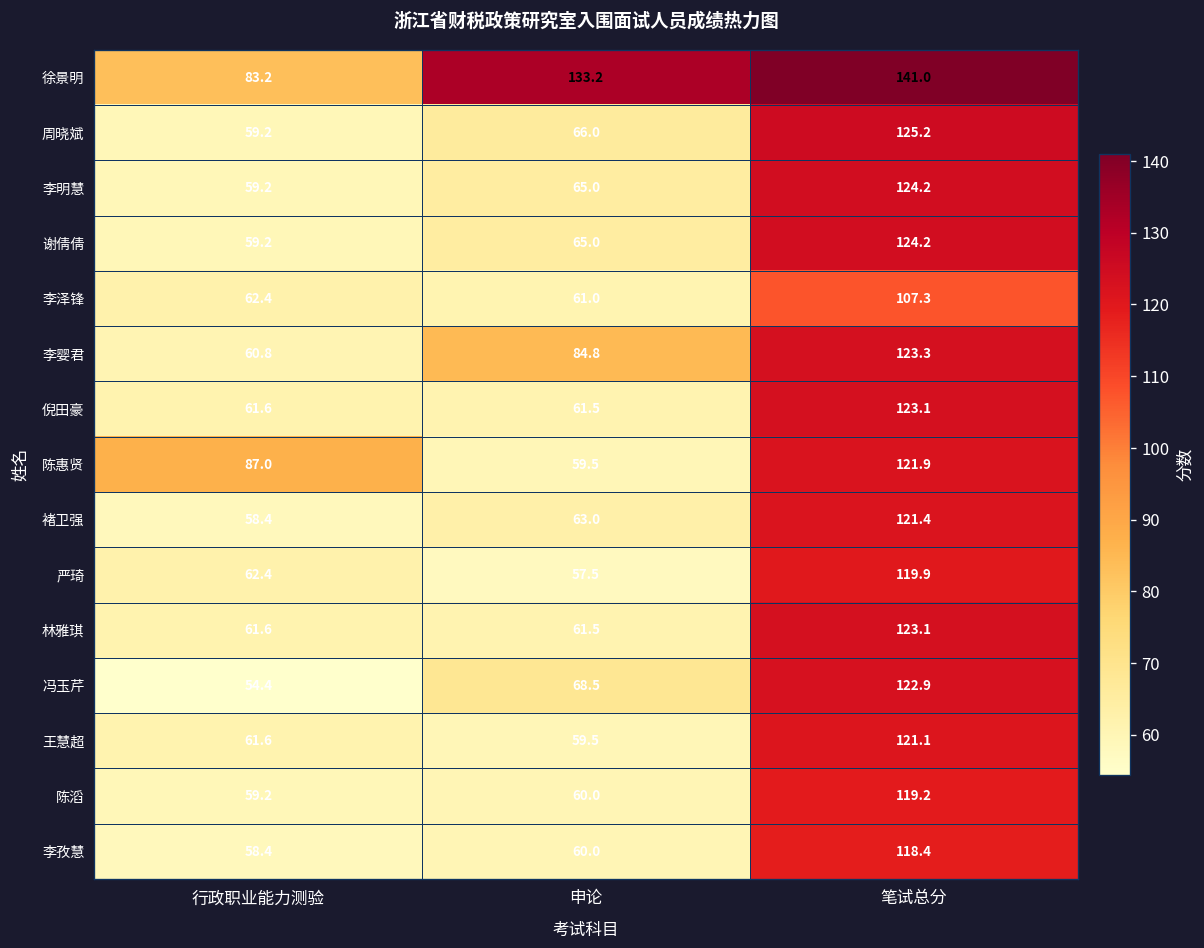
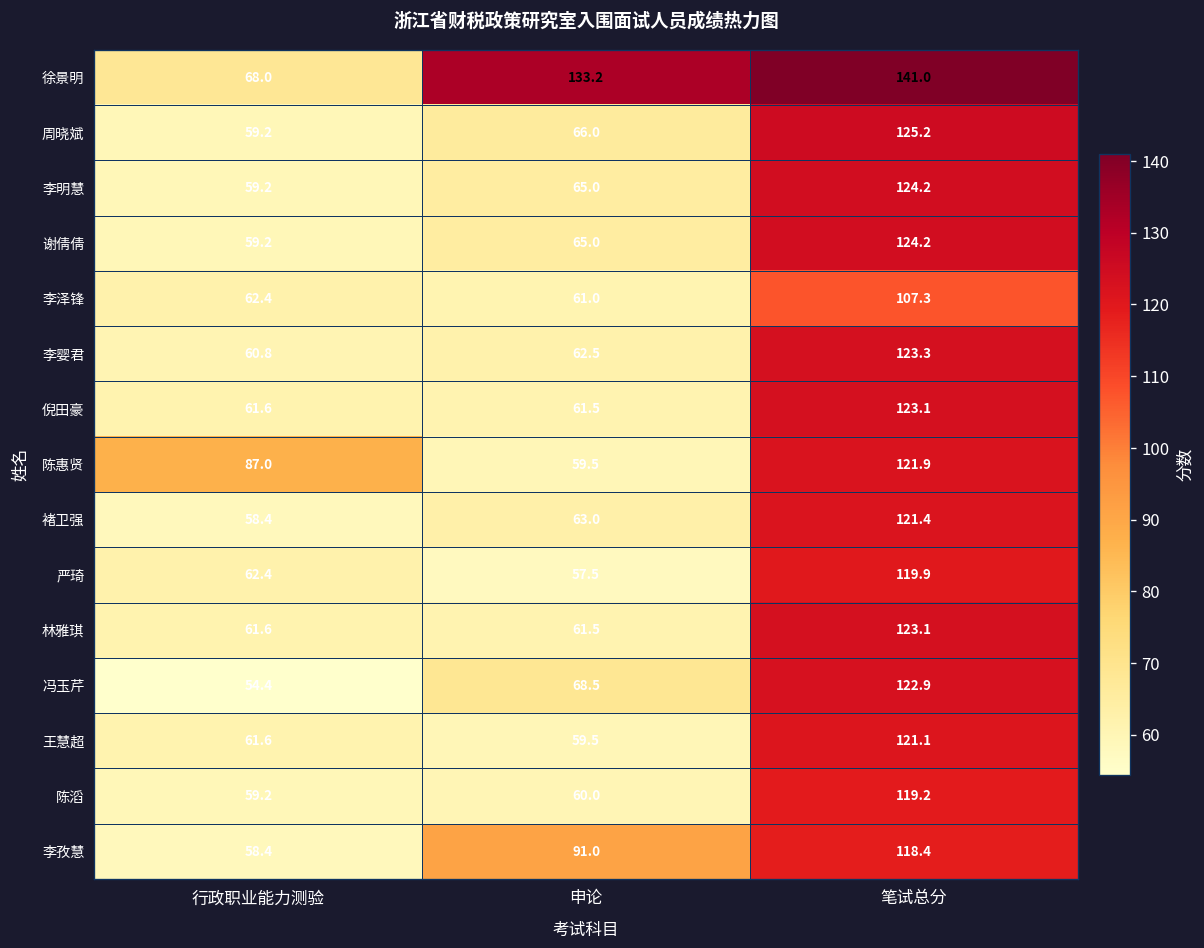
徐景明, 行政职业能力测验: 83.2 -> 68.0
李婴君, 申论: 84.8 -> 62.5
李孜慧, 申论: 60.0 -> 91.0
